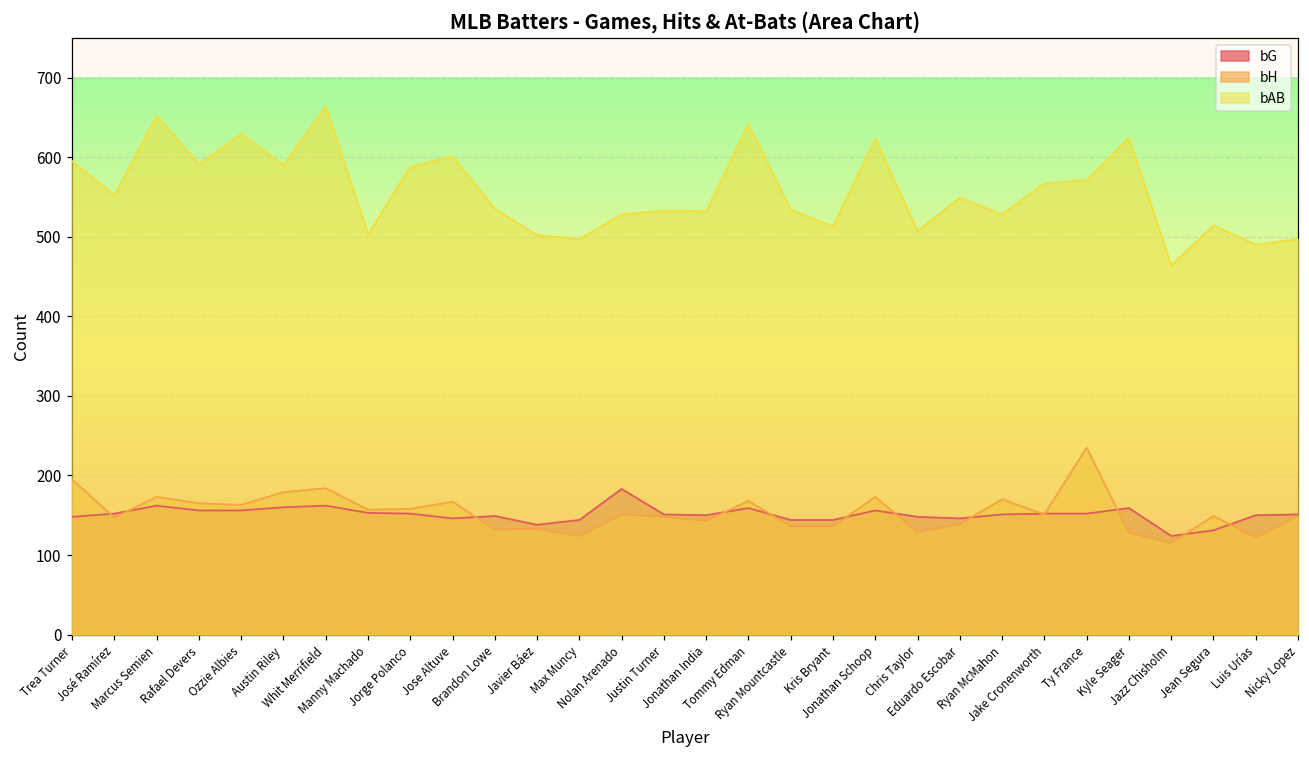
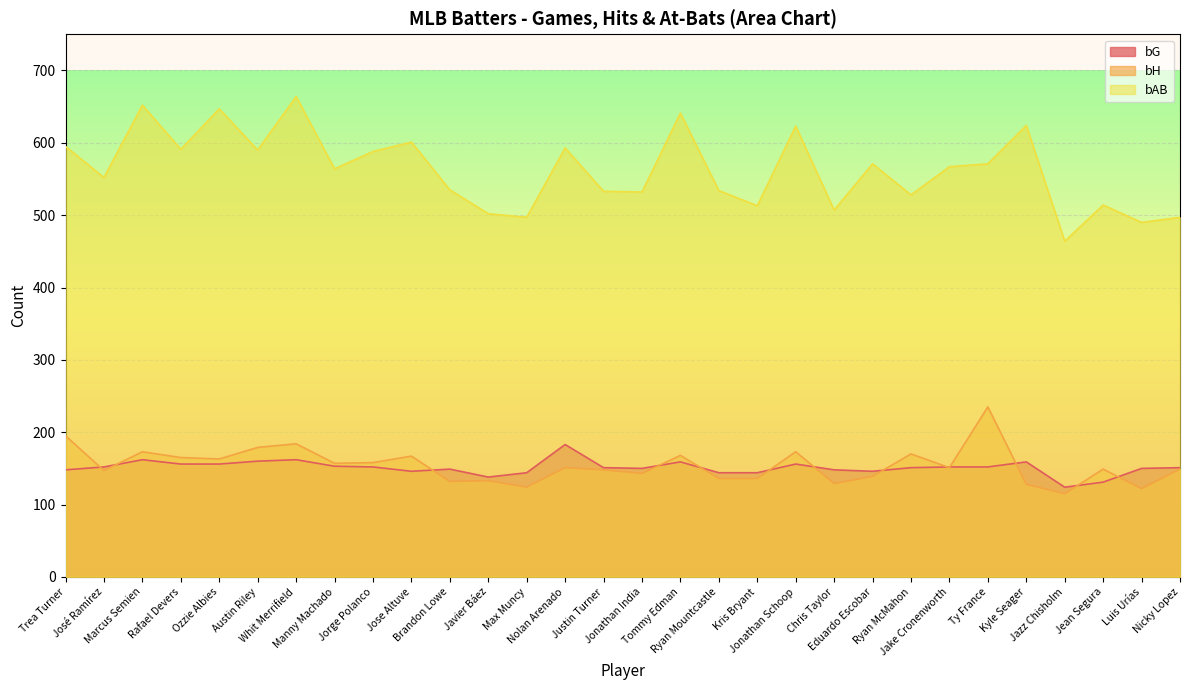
bAB, Ozzie Albies: 630 -> 650
bAB, Manny Machado: 500 -> 560
bAB, Nolan Arenado: 530 -> 590
bAB, Eduardo Escobar: 550 -> 570
